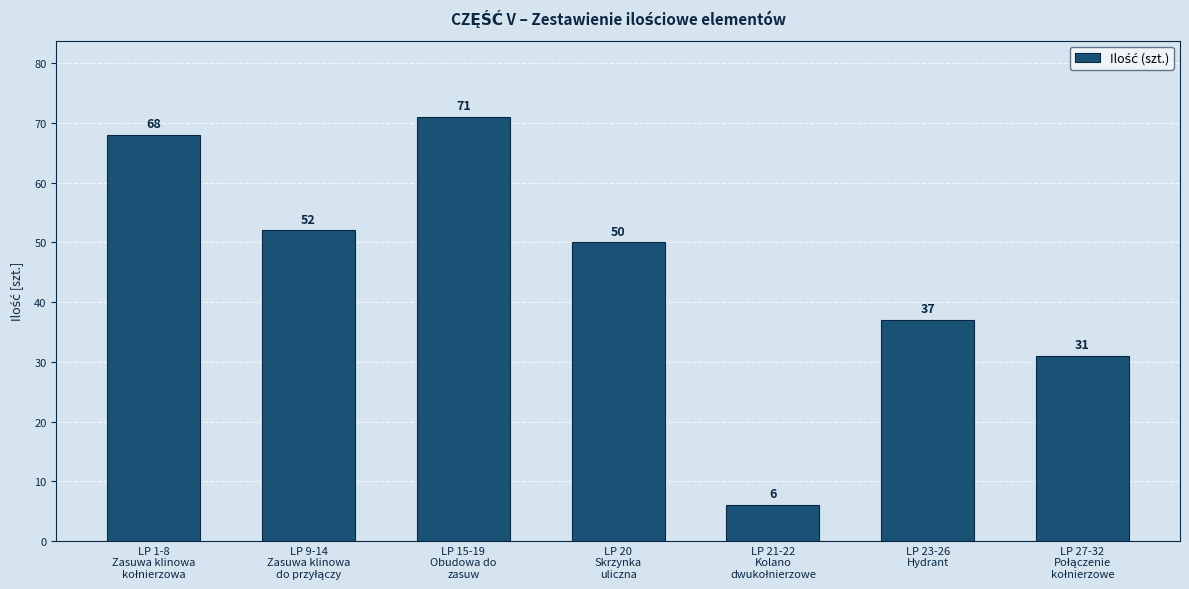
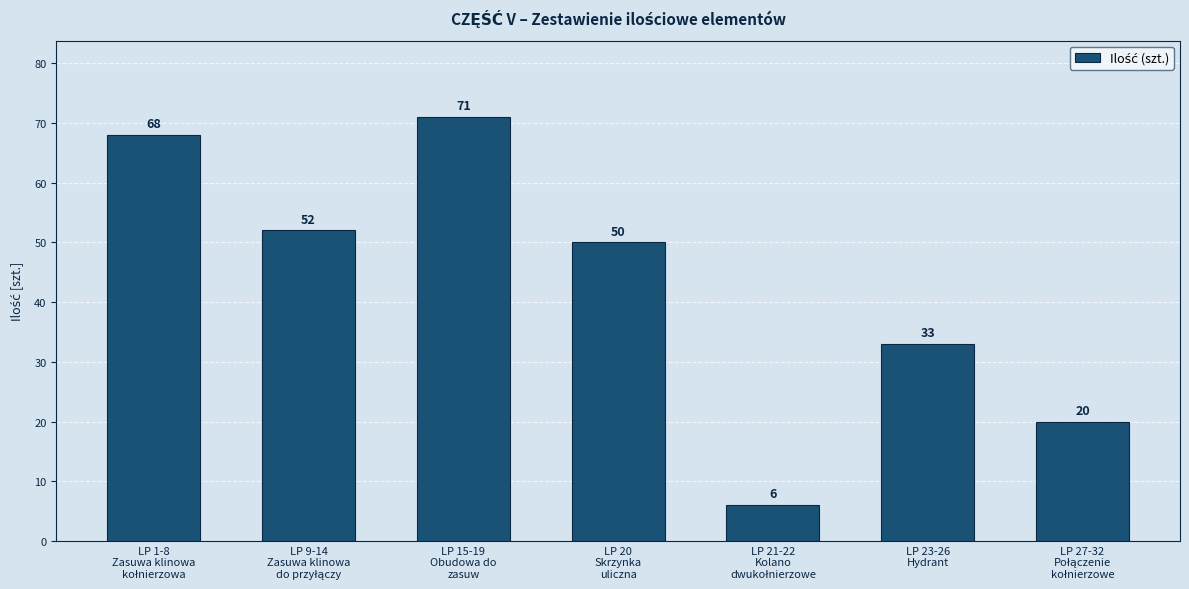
LP 23-26 Hydrant: 37 -> 33
LP 27-32 Połączenie kołnierzowe: 31 -> 20
